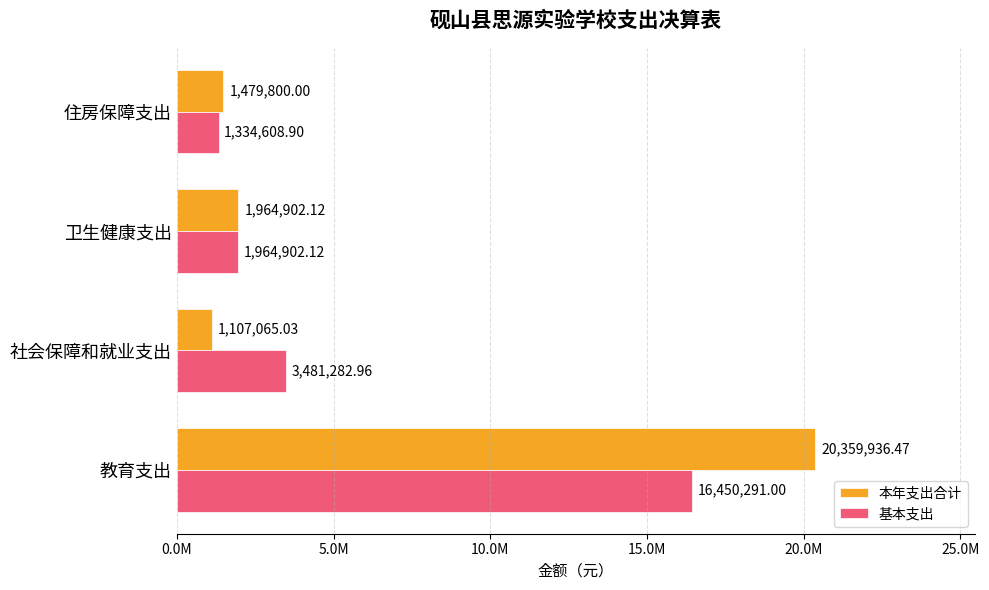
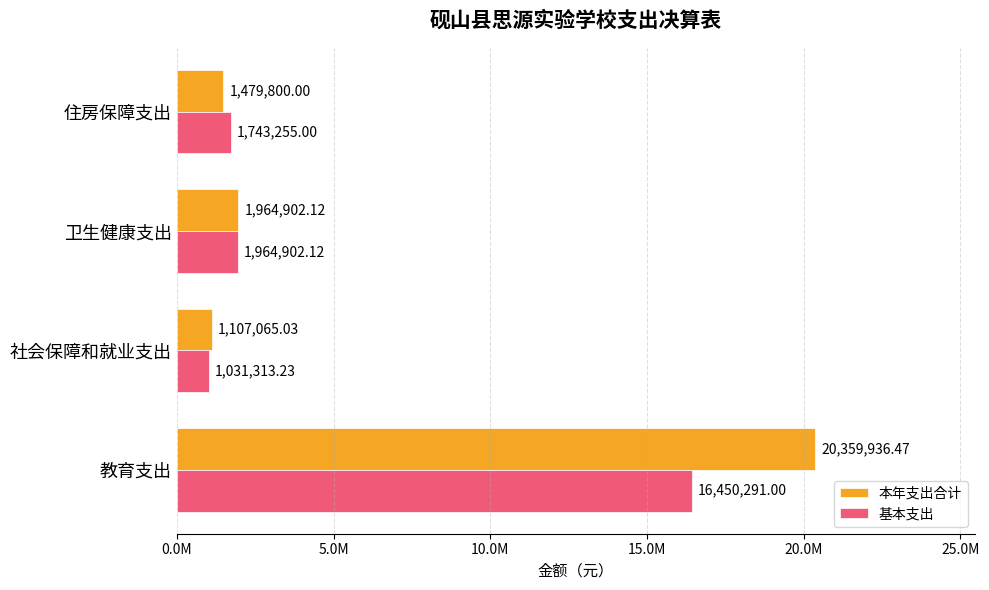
基本支出, 住房保障支出: 1,334,608.90 -> 1,743,255.00
基本支出, 社会保障和就业支出: 3,481,282.96 -> 1,031,313.23
